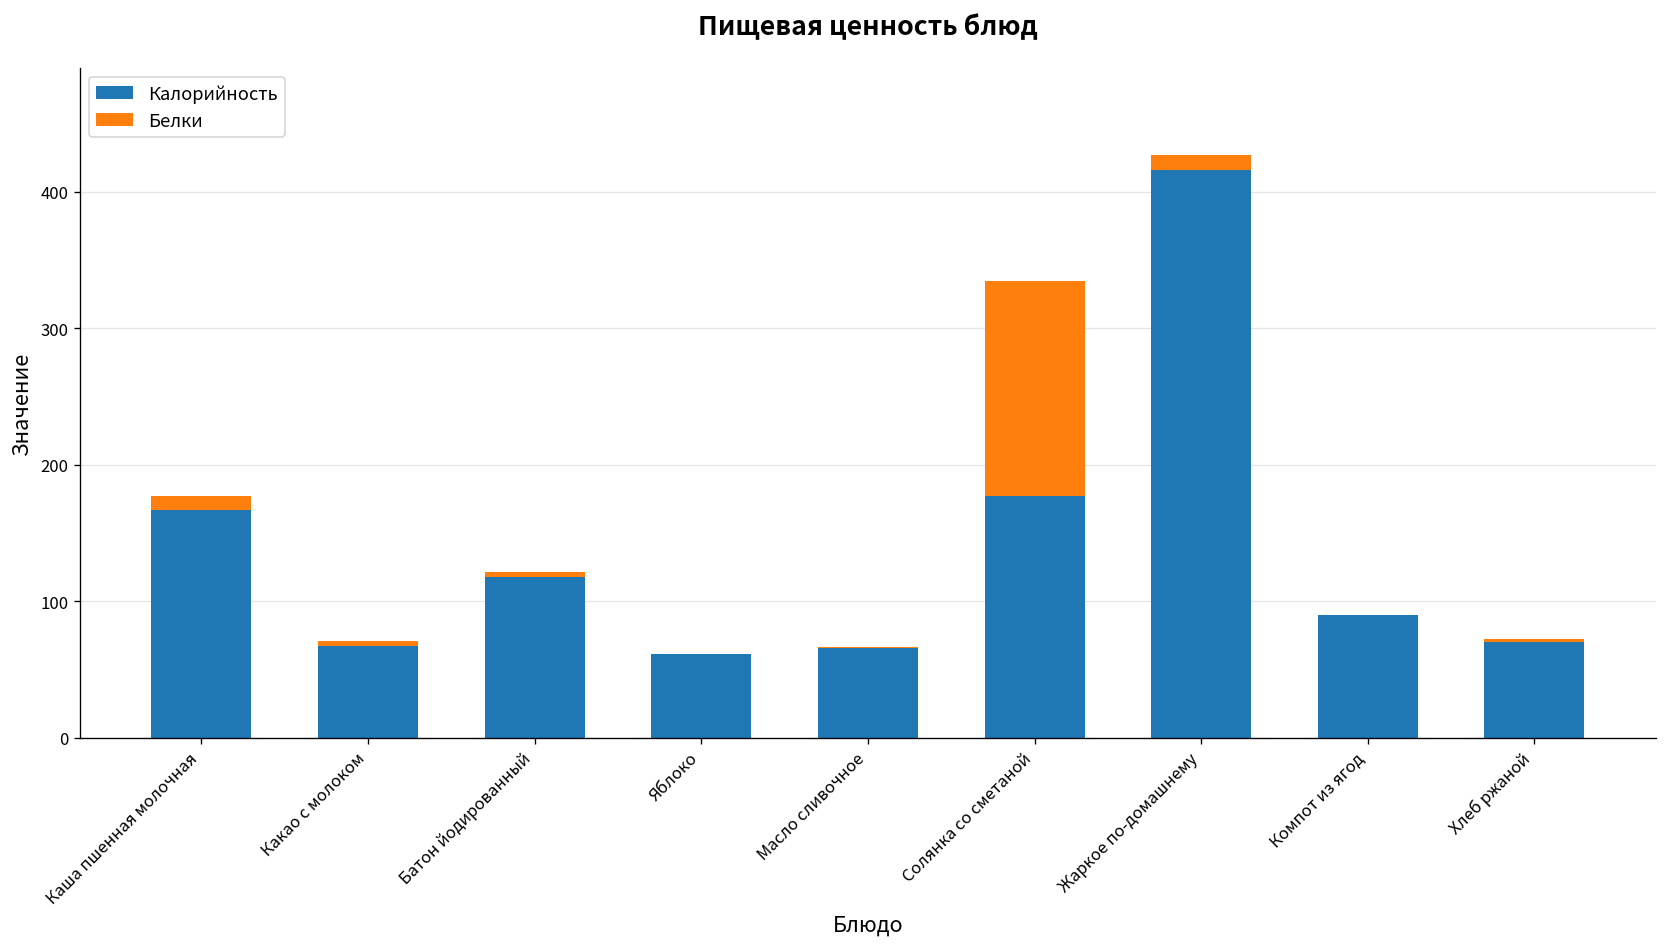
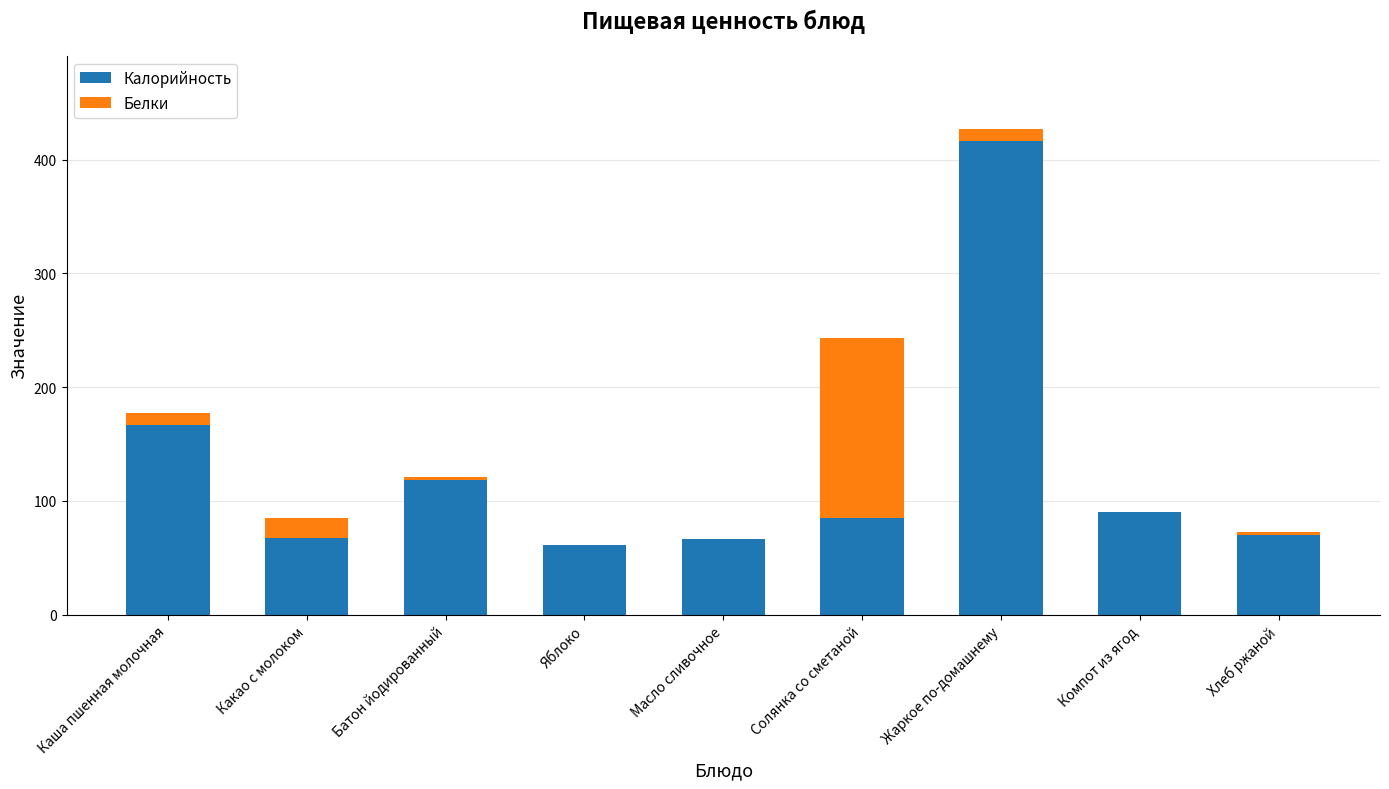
Белки, Какао с молоком: 4 -> 18
Калорийность, Солянка со сметаной: 177 -> 85
